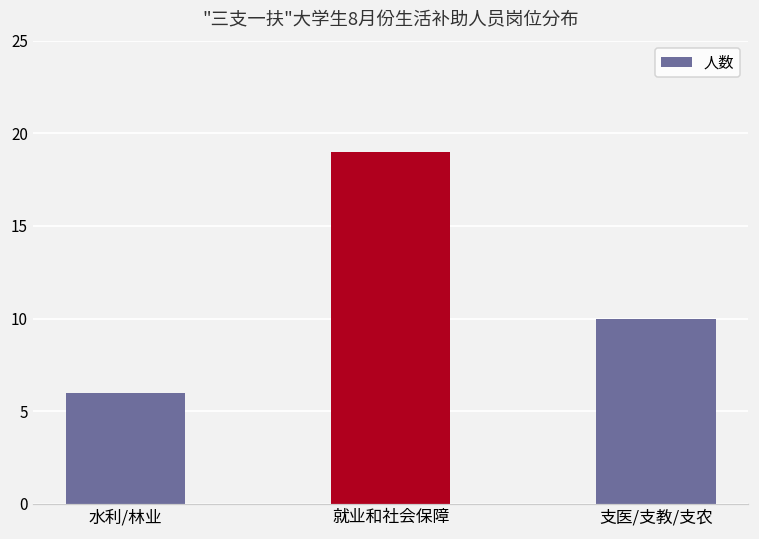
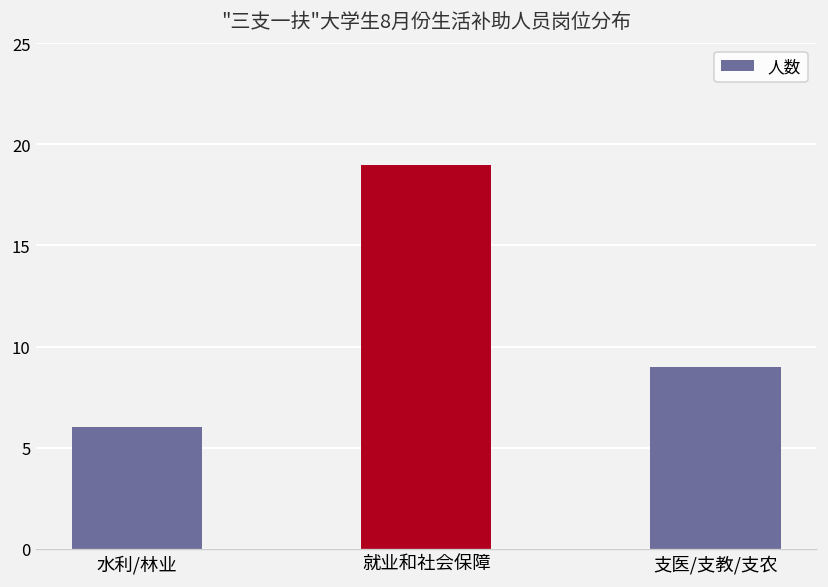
支医/支教/支农: 10 -> 9
